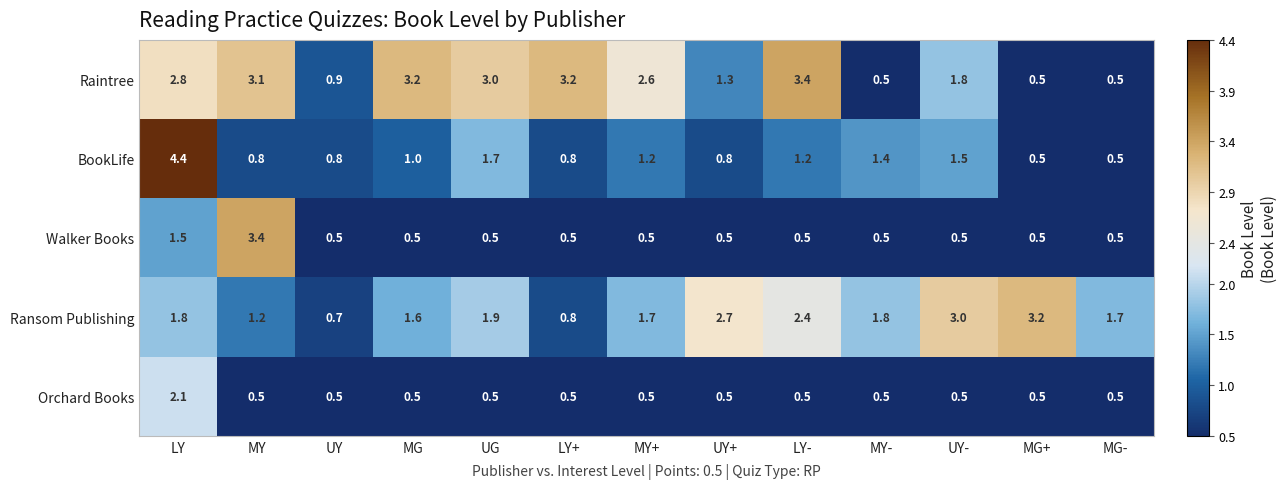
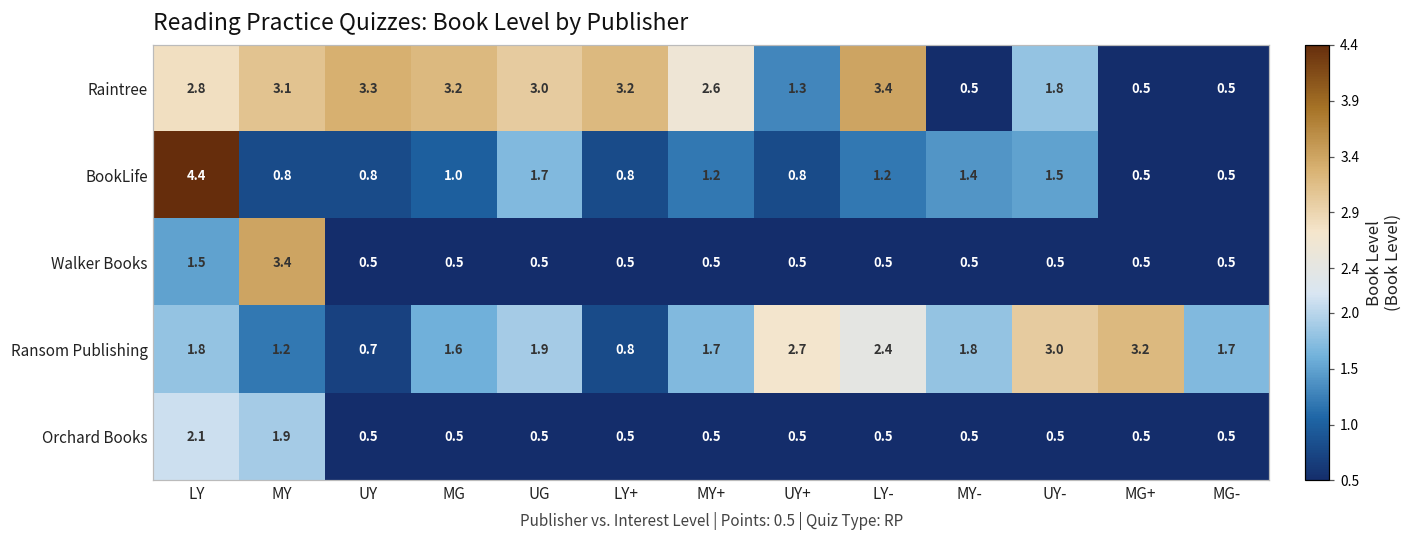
Raintree, UY: 0.9 -> 3.3
Orchard Books, MY: 0.5 -> 1.9
